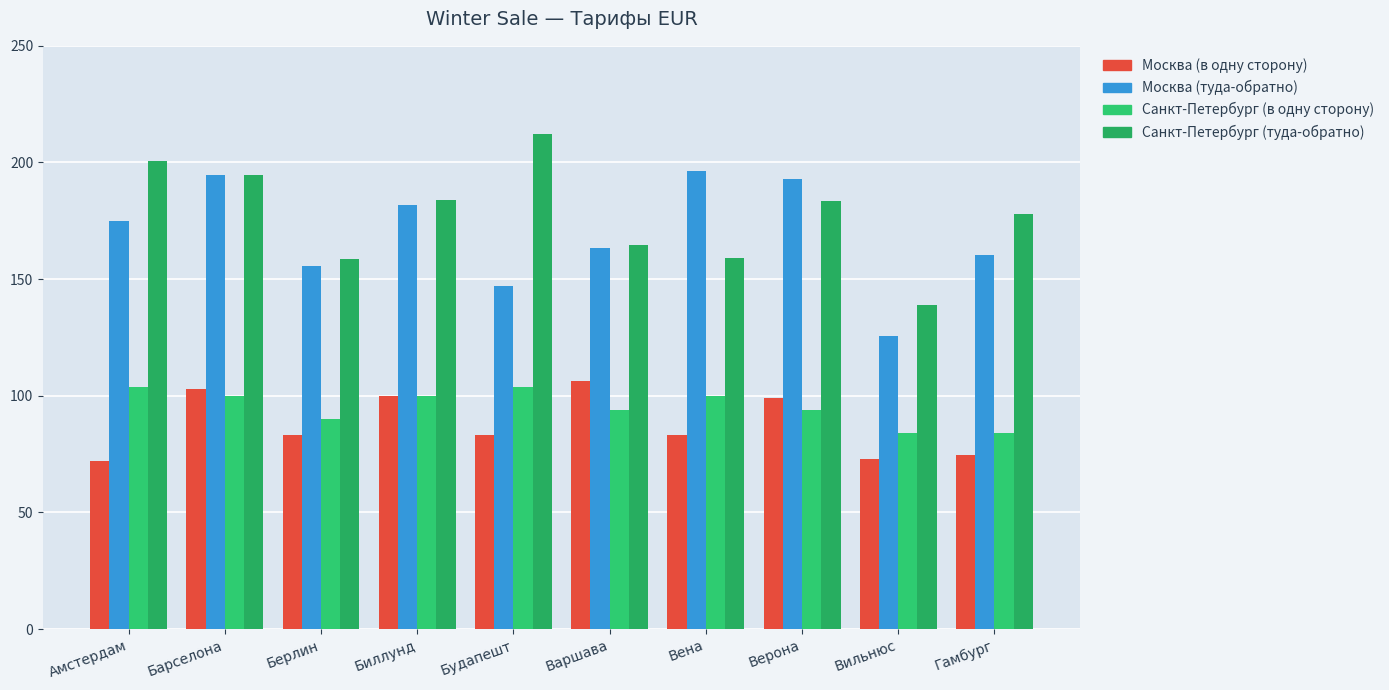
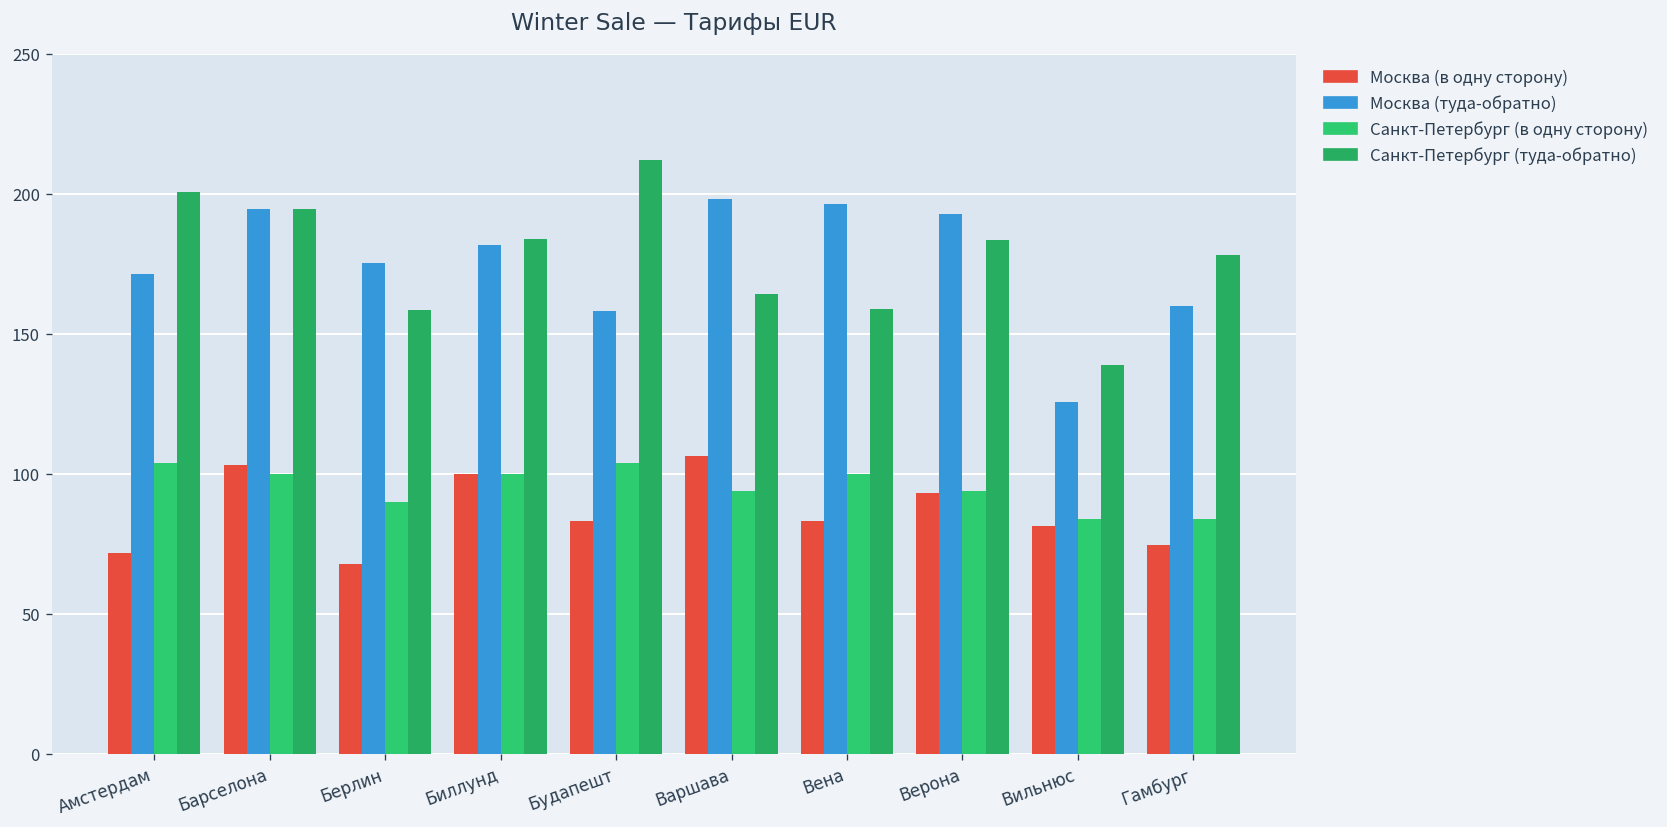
Москва (туда-обратно), Амстердам: 175 -> 171
Москва (в одну сторону), Берлин: 83 -> 68
Москва (туда-обратно), Берлин: 156 -> 175
Москва (туда-обратно), Будапешт: 147 -> 158
Москва (туда-обратно), Варшава: 163 -> 198
Москва (в одну сторону), Верона: 99 -> 93
Москва (в одну сторону), Вильнюс: 73 -> 81
